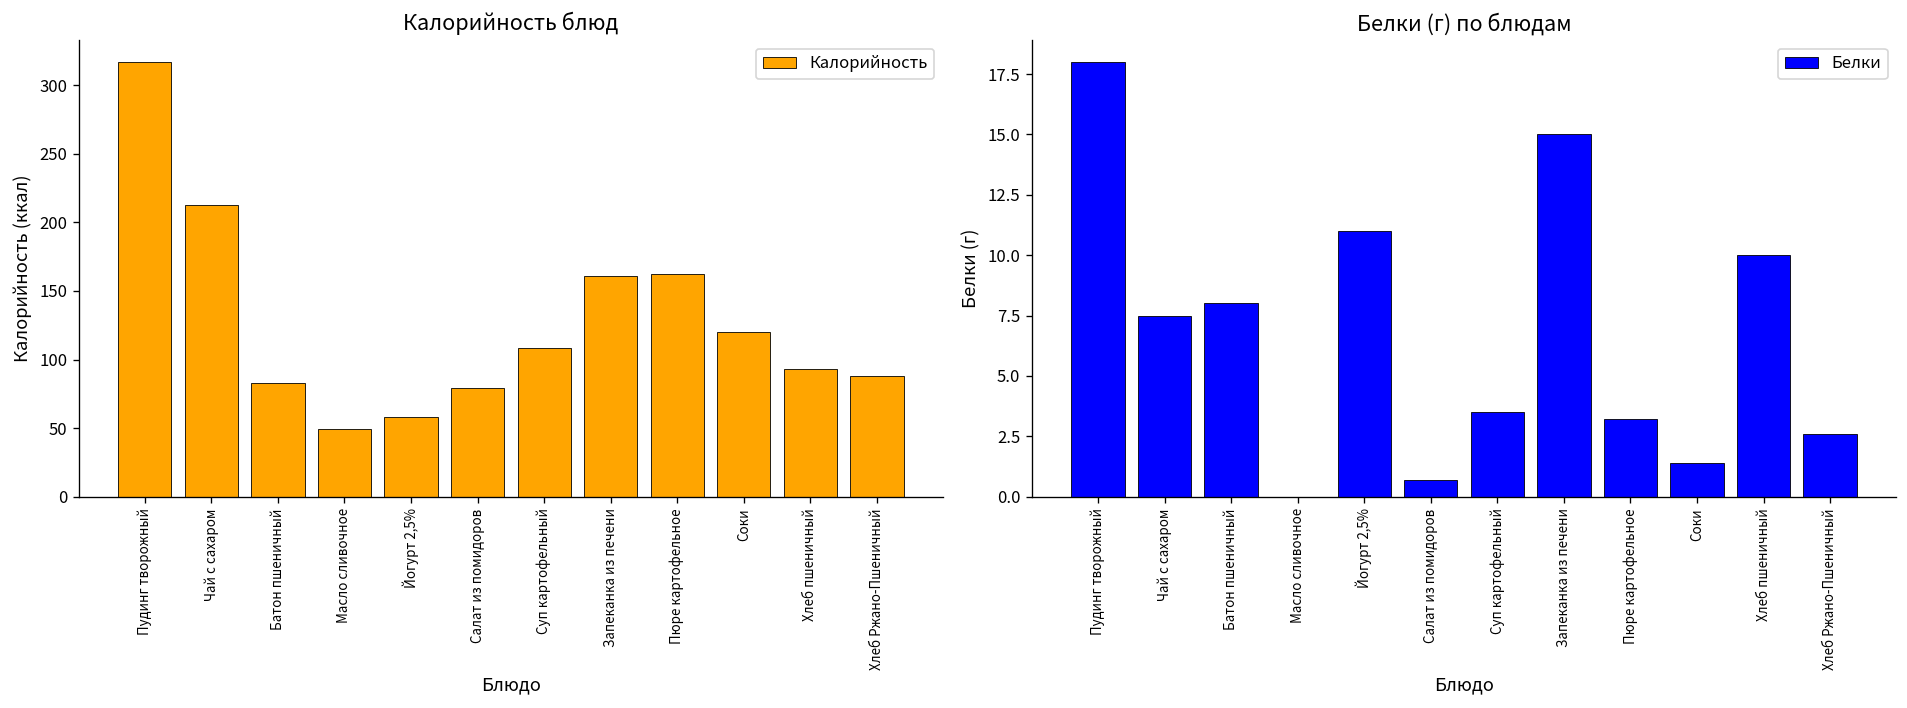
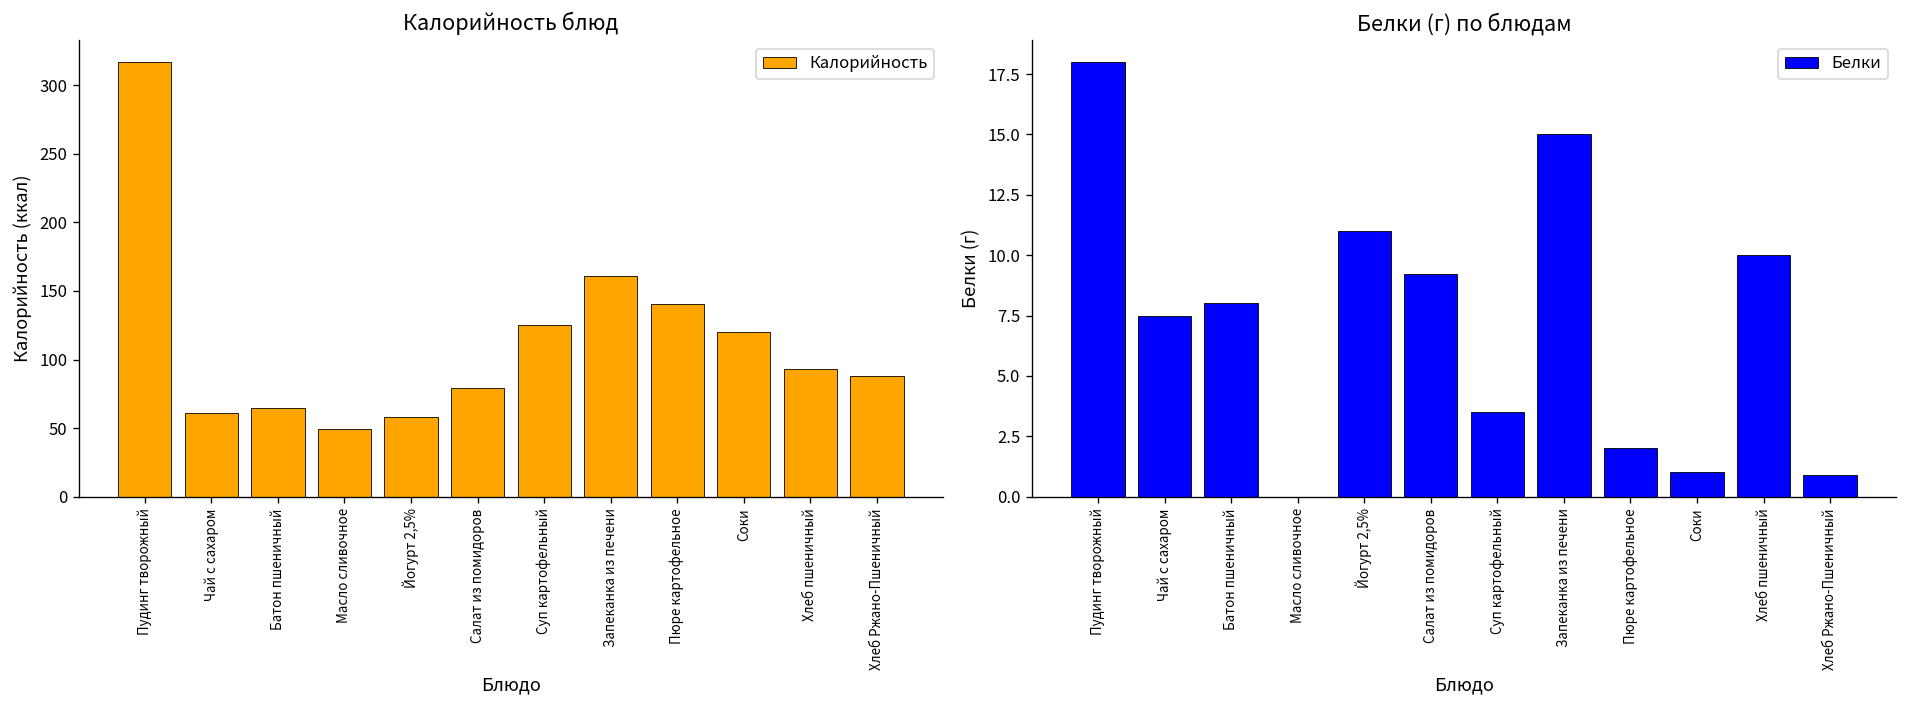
Калорийность блюд, Чай с сахаром: 213 -> 61
Калорийность блюд, Батон пшеничный: 83 -> 65
Калорийность блюд, Суп картофельный: 108 -> 125
Калорийность блюд, Пюре картофельное: 162 -> 140
Белки (г) по блюдам, Салат из помидоров: 0.7 -> 9.2
Белки (г) по блюдам, Пюре картофельное: 3.2 -> 2.0
Белки (г) по блюдам, Соки: 1.4 -> 1.0
Белки (г) по блюдам, Хлеб Ржано-Пшеничный: 2.6 -> 0.9
